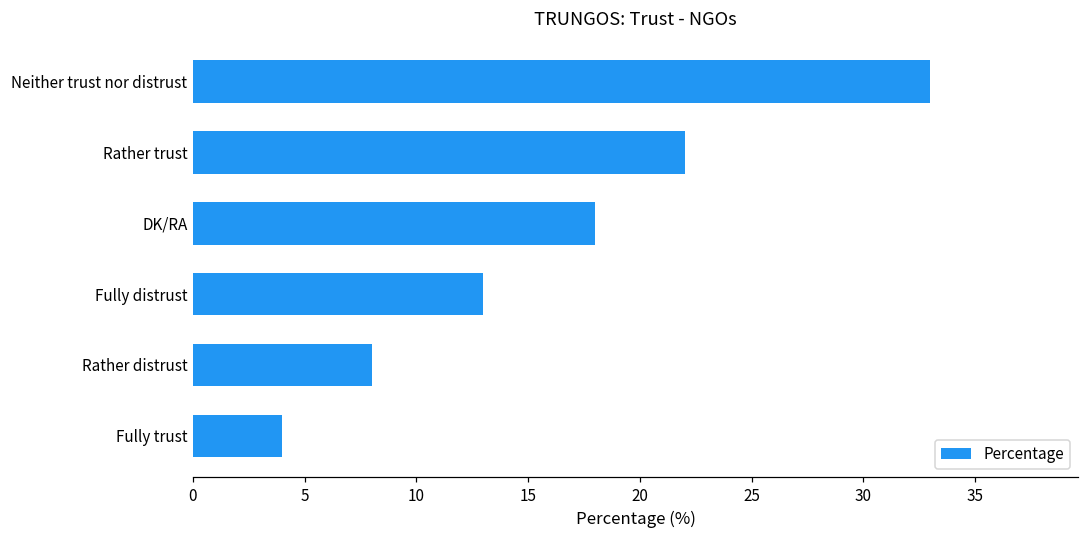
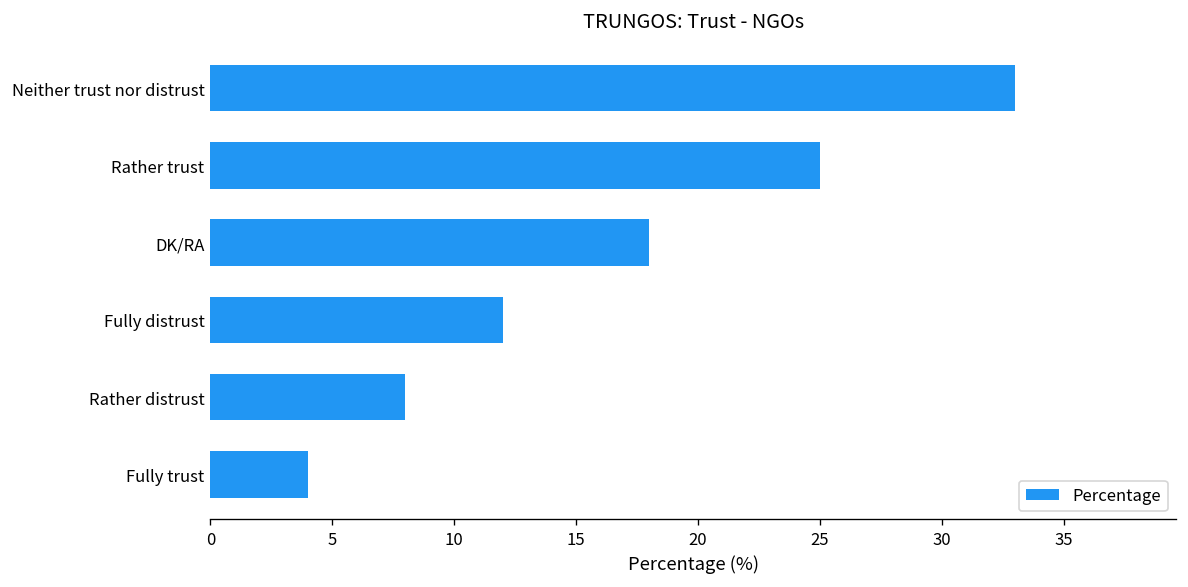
Rather trust: 22 -> 25
Fully distrust: 13 -> 12
